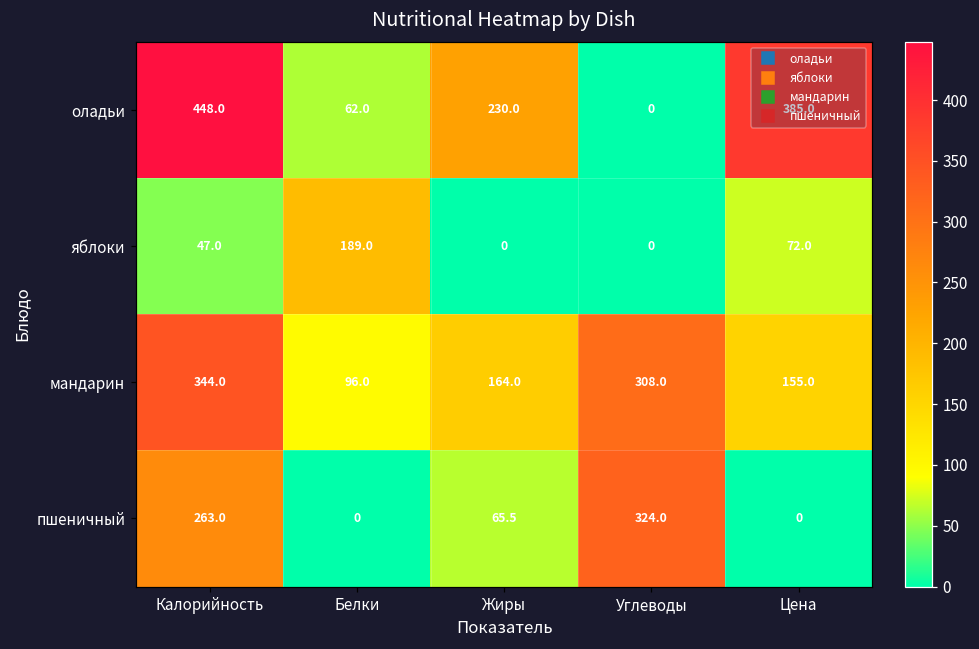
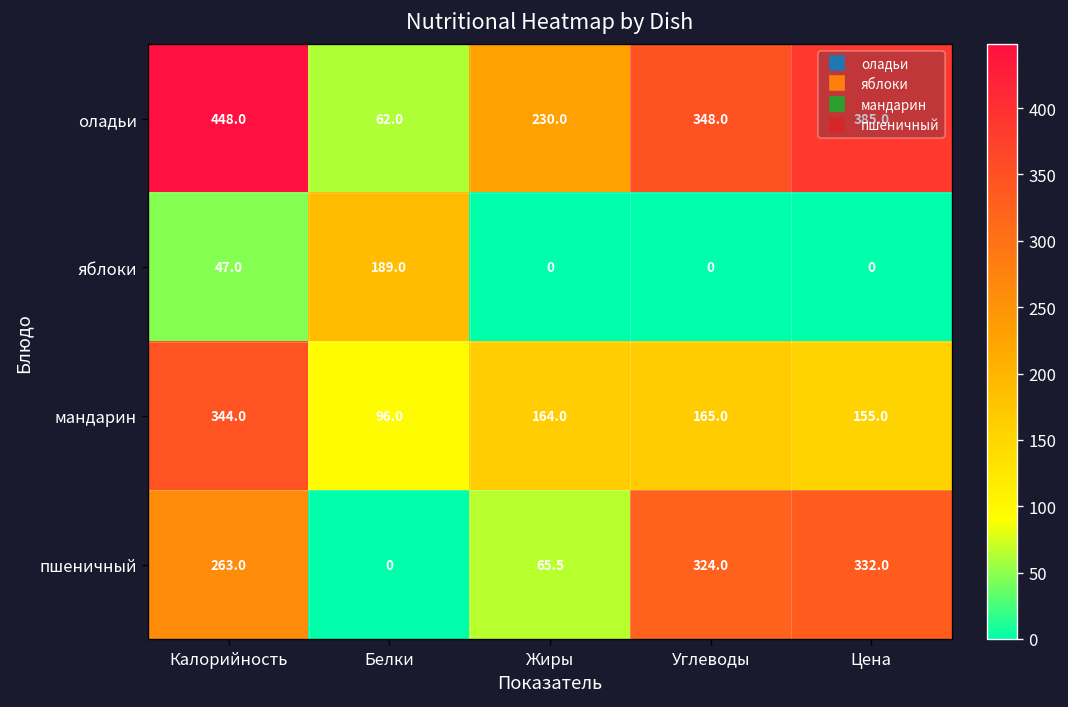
оладьи, Углеводы: 0 -> 348.0
яблоки, Цена: 72.0 -> 0
мандарин, Углеводы: 308.0 -> 165.0
пшеничный, Цена: 0 -> 332.0
